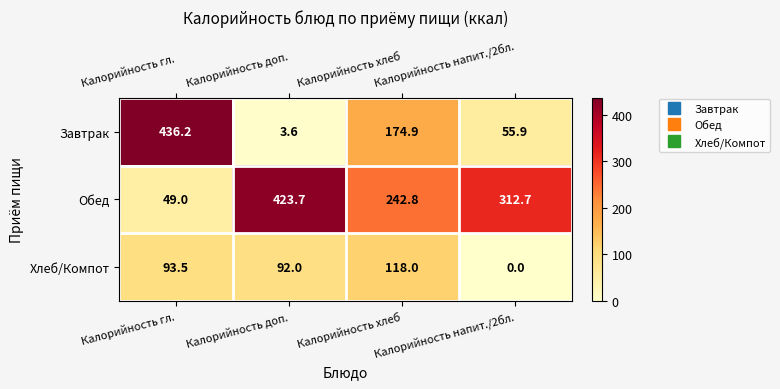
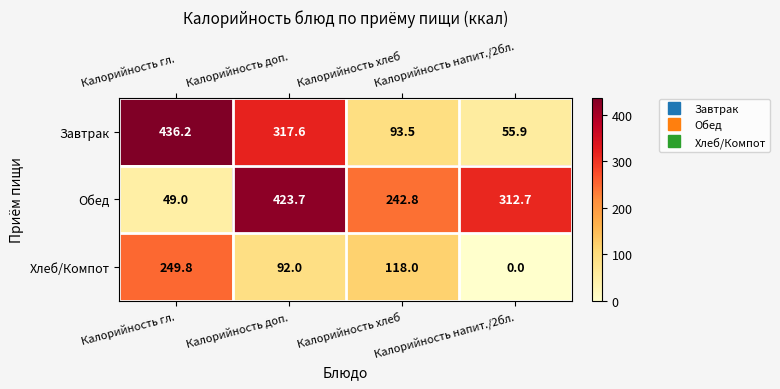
Завтрак, Калорийность доп.: 3.6 -> 317.6
Завтрак, Калорийность хлеб: 174.9 -> 93.5
Хлеб/Компот, Калорийность гл.: 93.5 -> 249.8
